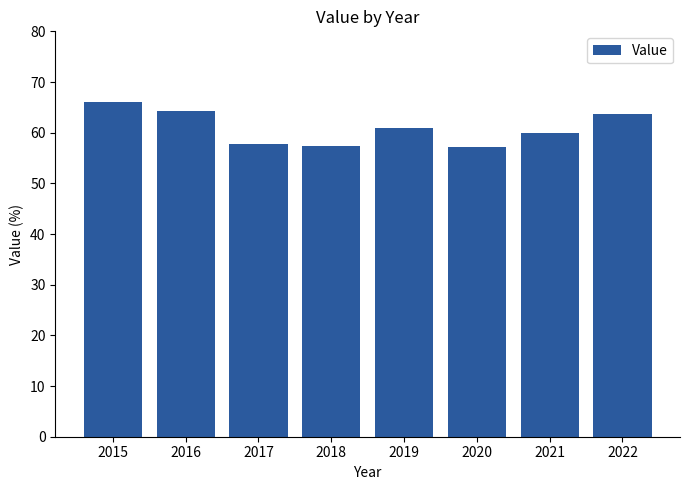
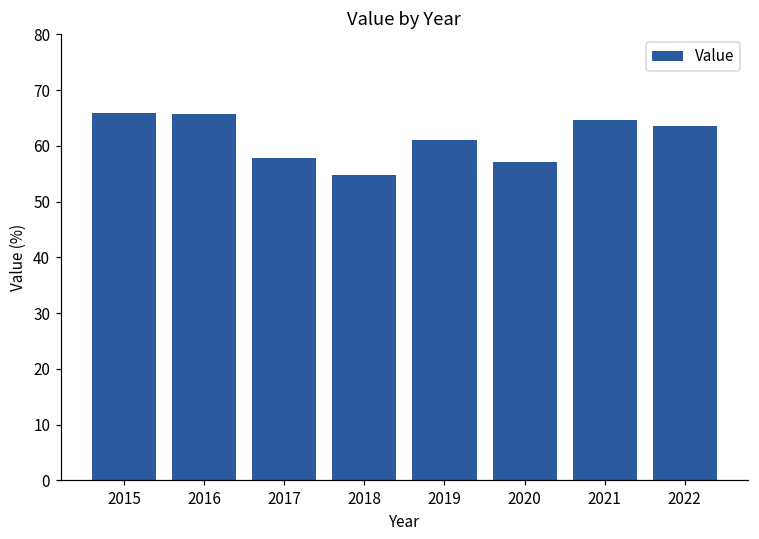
2016: 64 -> 66
2018: 57 -> 55
2021: 60 -> 65
